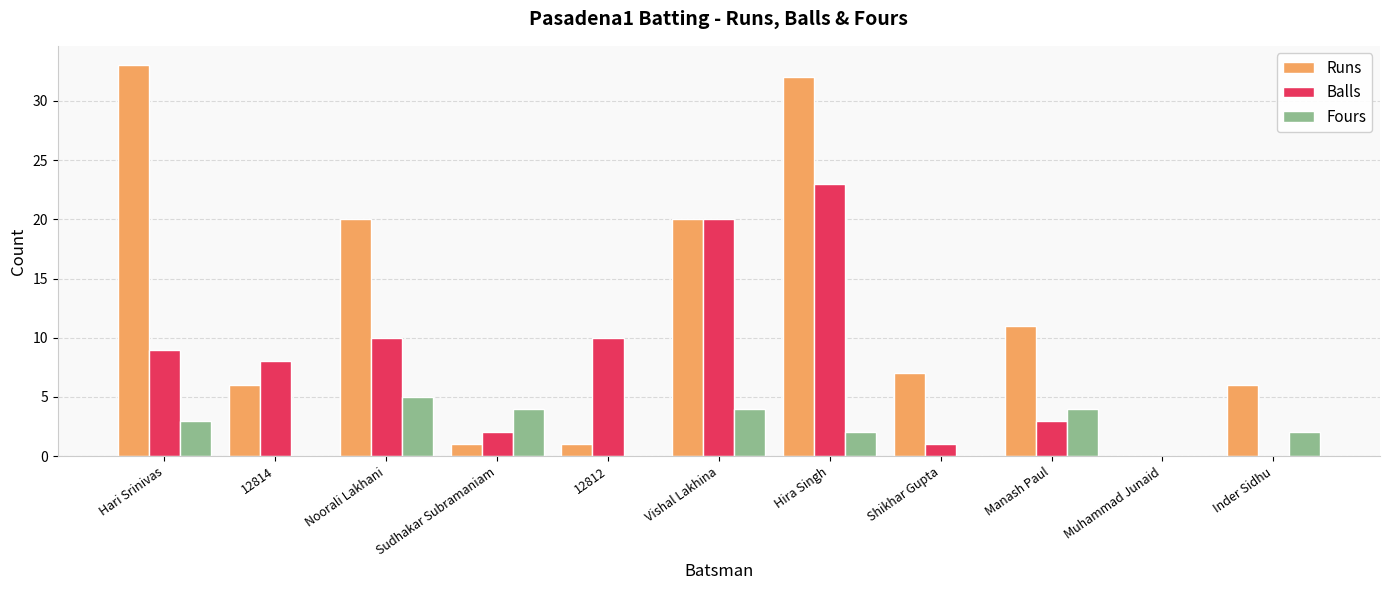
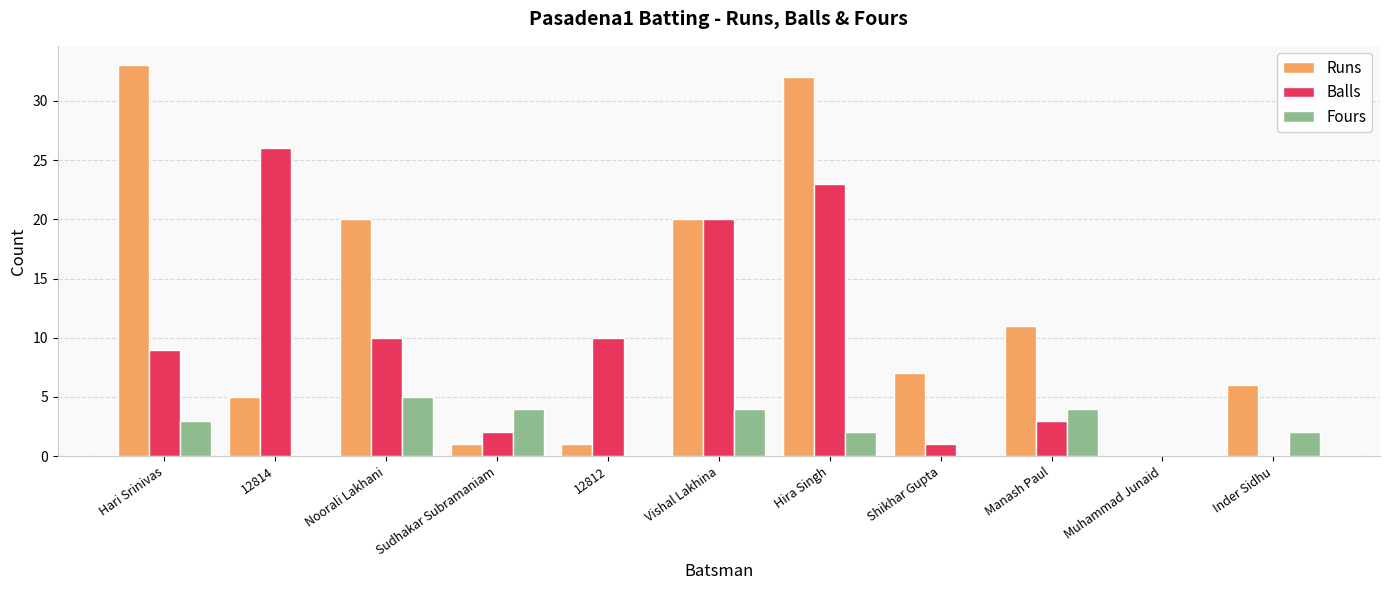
Runs, 12814: 6 -> 5
Balls, 12814: 8 -> 26
